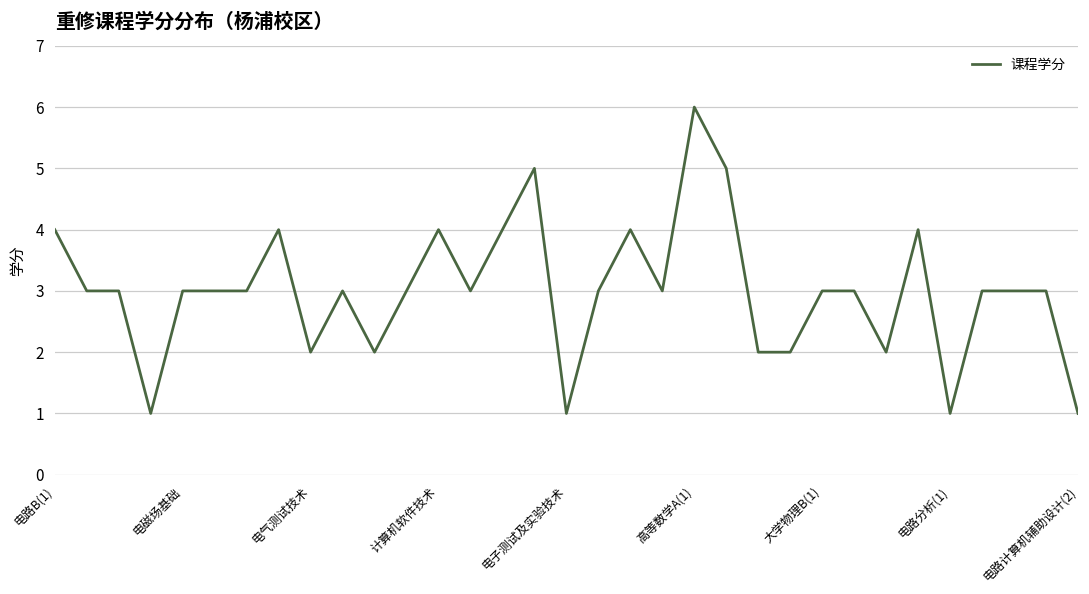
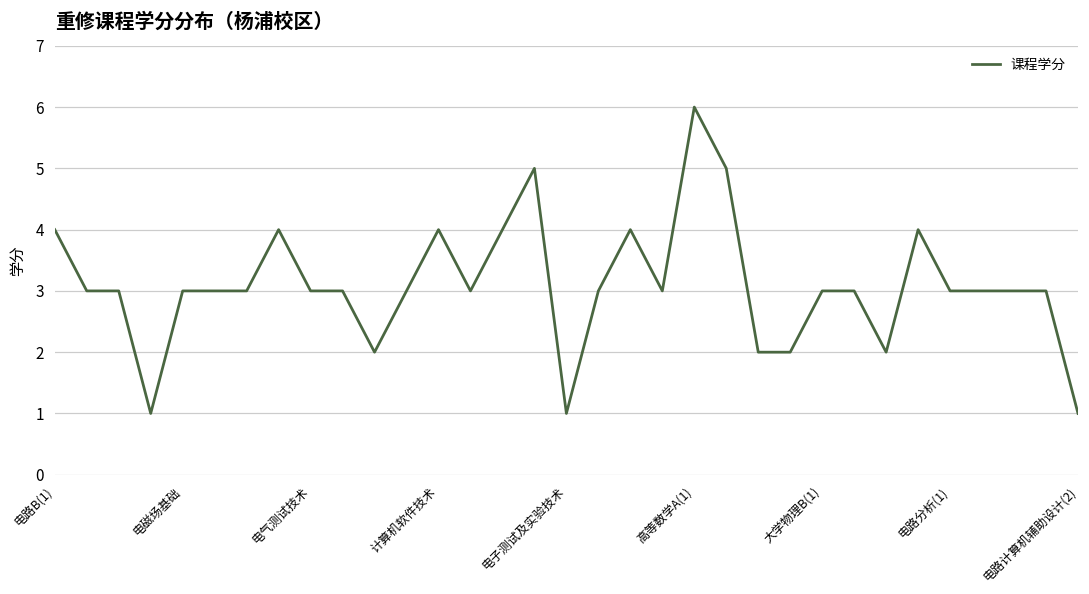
电气测试技术: 2 -> 3
电路分析(1): 1 -> 3
